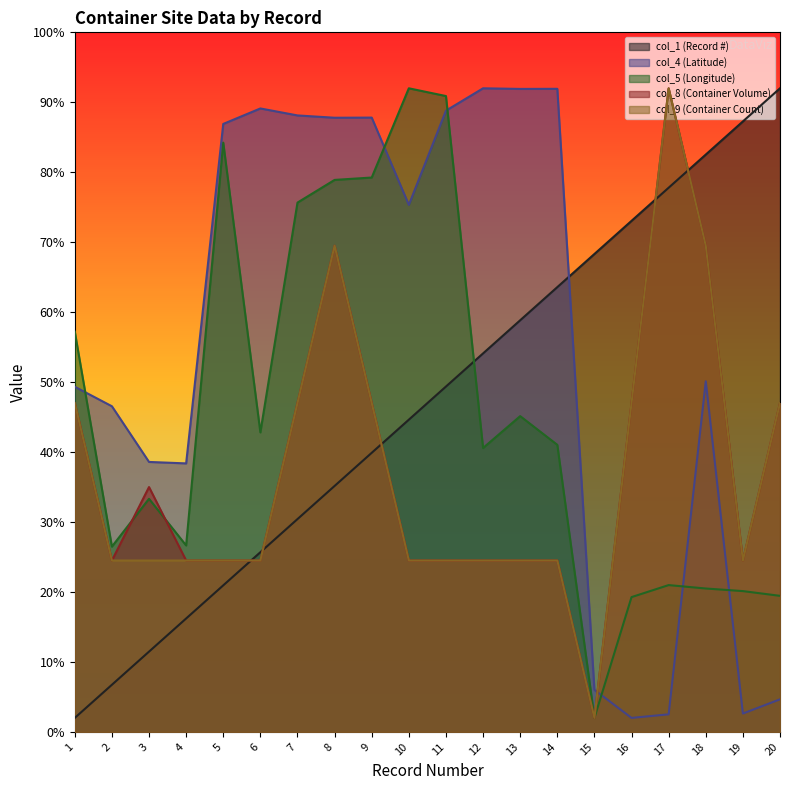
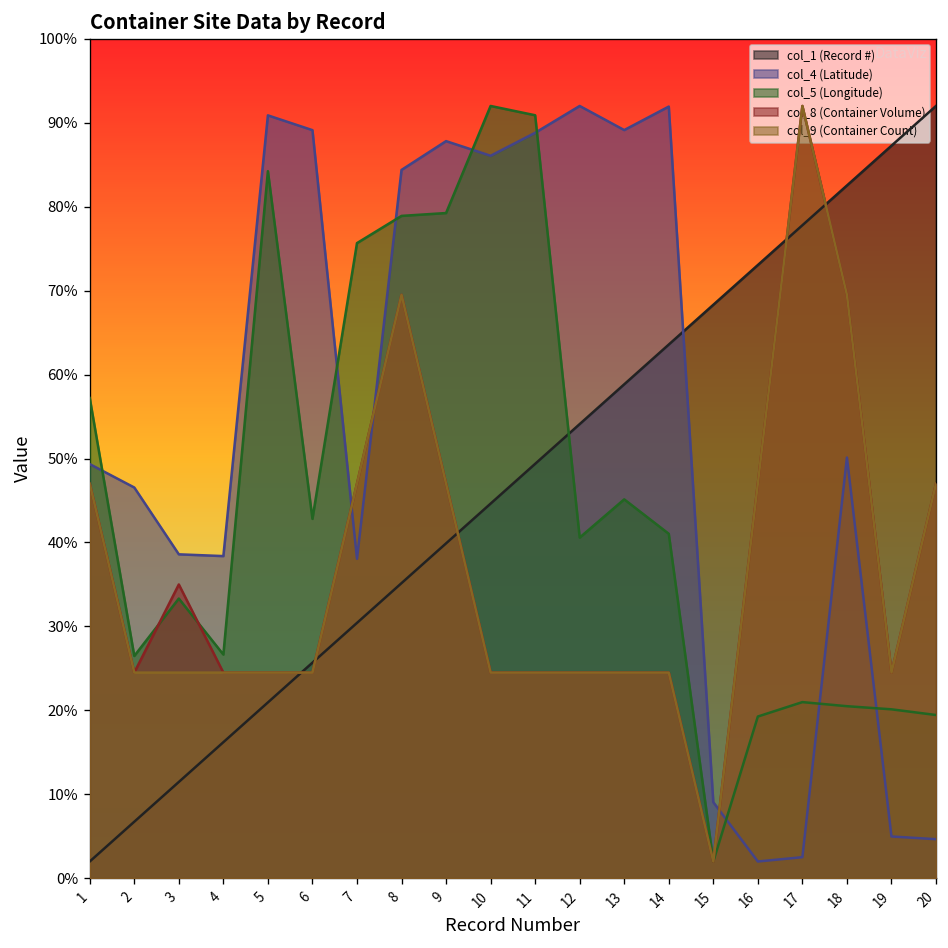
col_4 (Latitude), 5: 87% -> 91%
col_4 (Latitude), 7: 88% -> 38%
col_4 (Latitude), 8: 88% -> 84%
col_4 (Latitude), 10: 75% -> 86%
col_4 (Latitude), 13: 92% -> 89%
col_4 (Latitude), 15: 6% -> 9%
col_4 (Latitude), 19: 3% -> 5%
